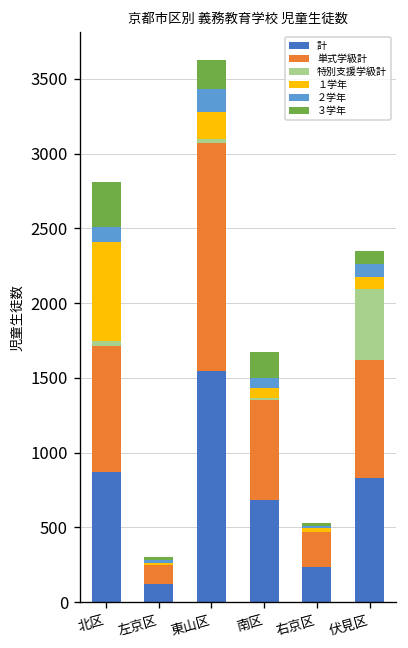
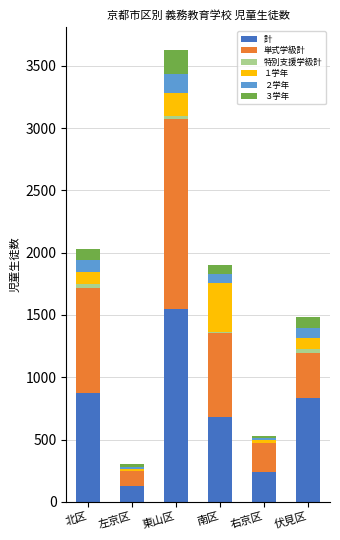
１学年, 北区: 670 -> 100
３学年, 北区: 300 -> 100
１学年, 南区: 70 -> 390
３学年, 南区: 170 -> 80
単式学級計, 伏見区: 790 -> 360
特別支援学級計, 伏見区: 470 -> 40
